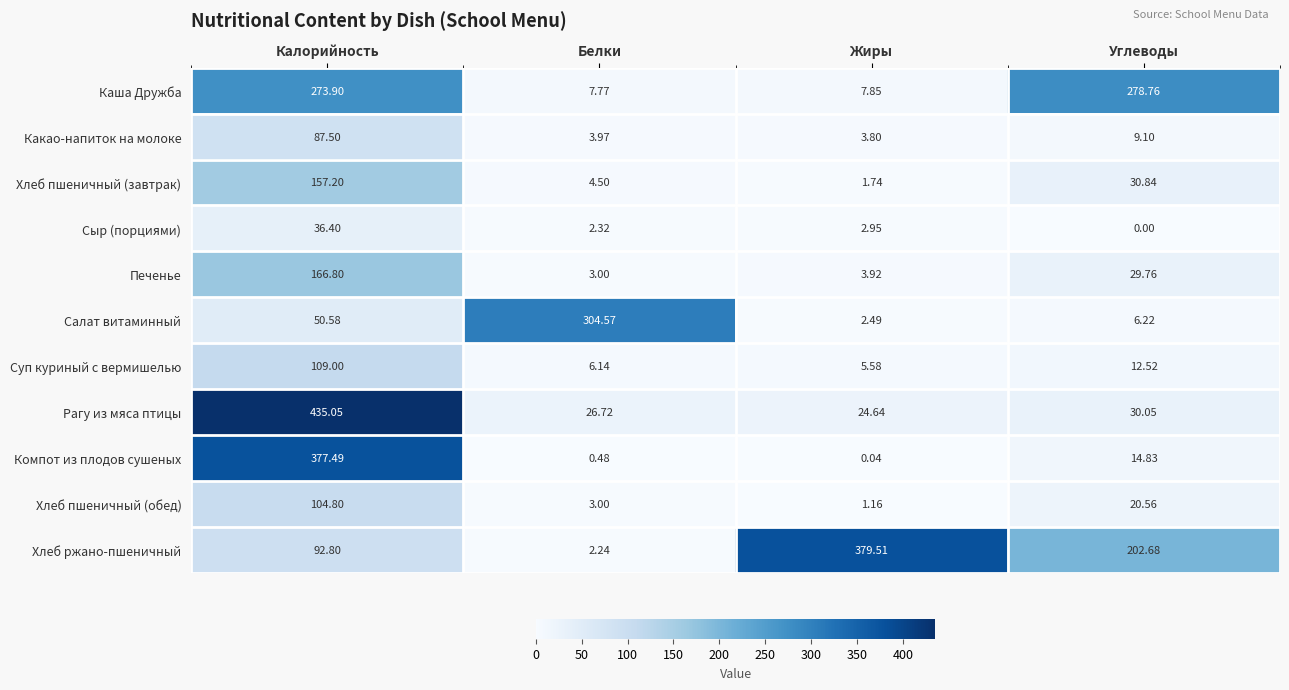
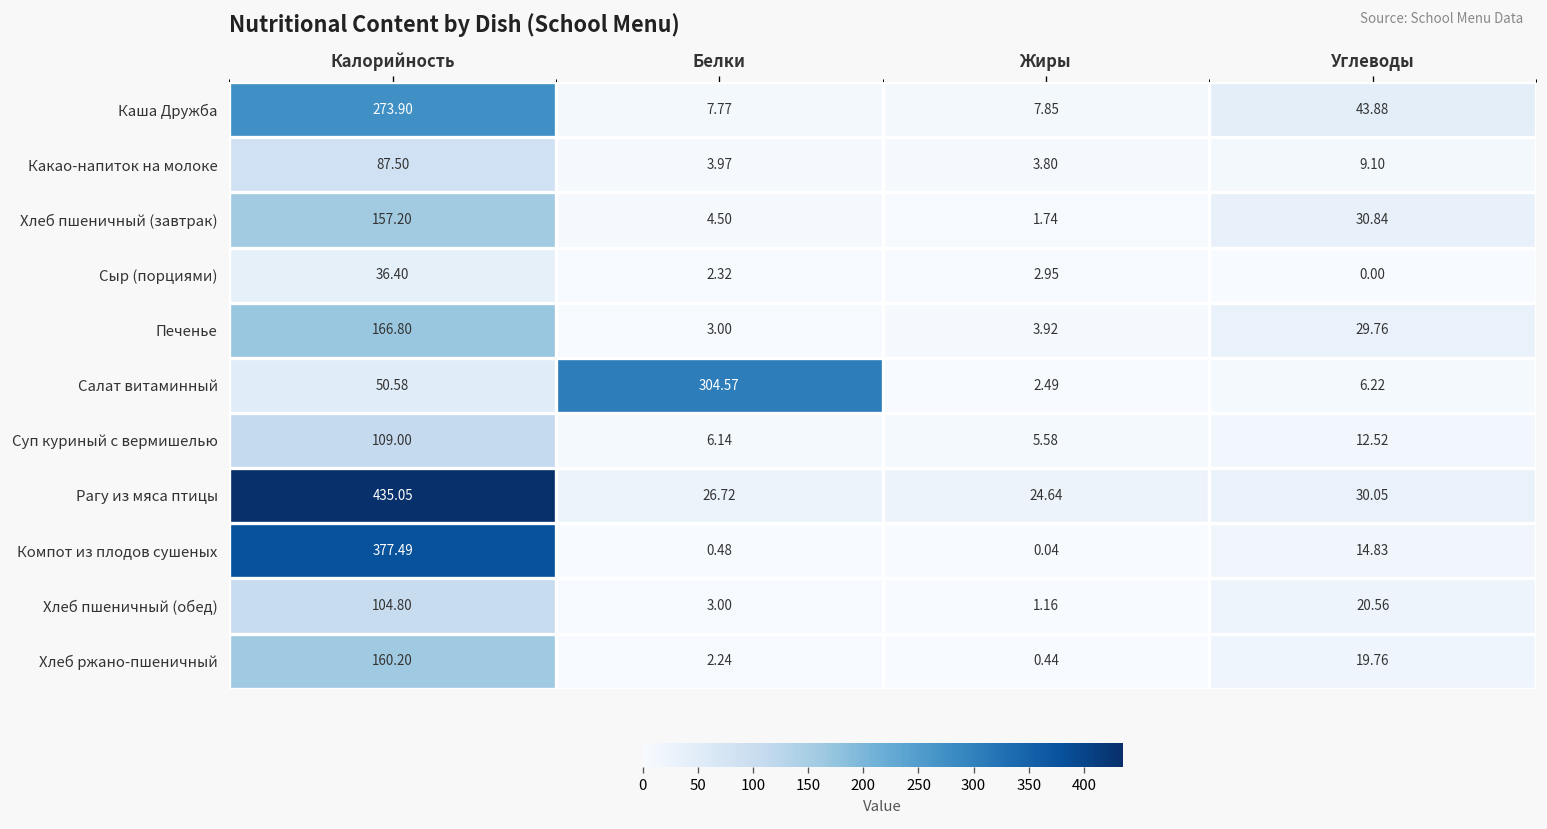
Каша Дружба, Углеводы: 278.76 -> 43.88
Хлеб ржано-пшеничный, Калорийность: 92.80 -> 160.20
Хлеб ржано-пшеничный, Жиры: 379.51 -> 0.44
Хлеб ржано-пшеничный, Углеводы: 202.68 -> 19.76
